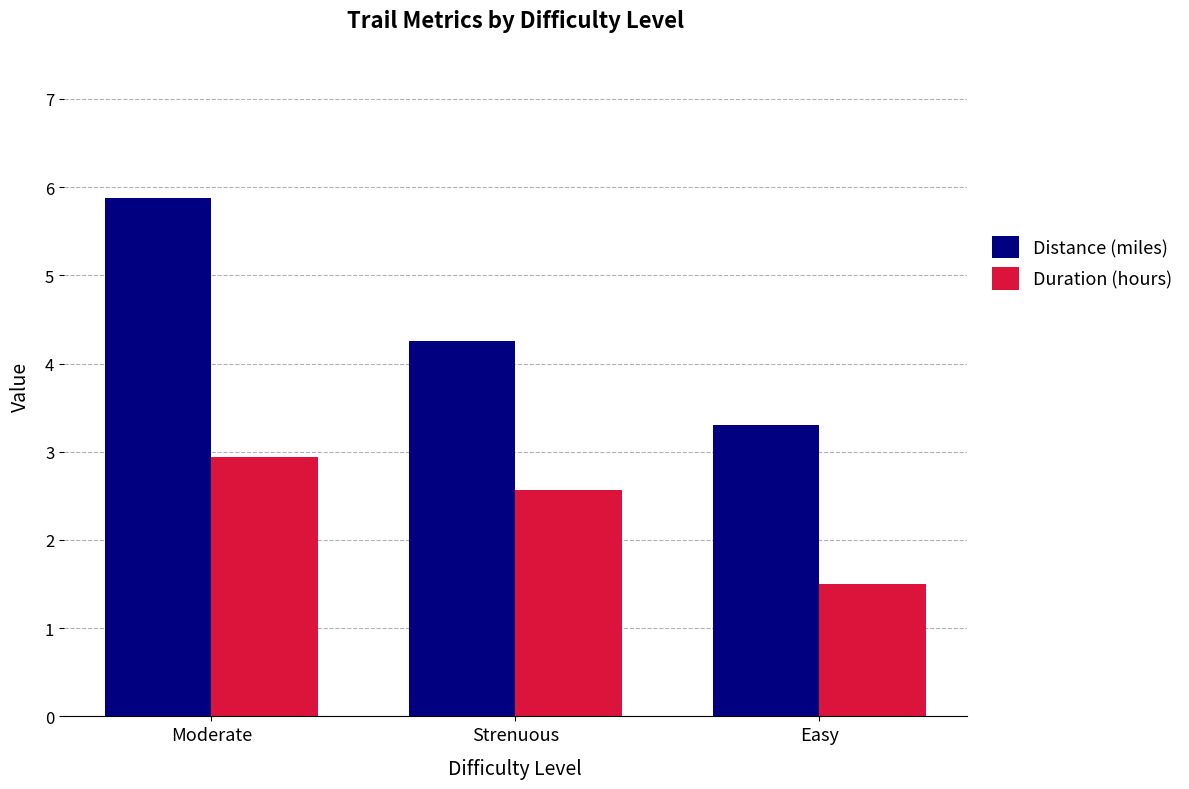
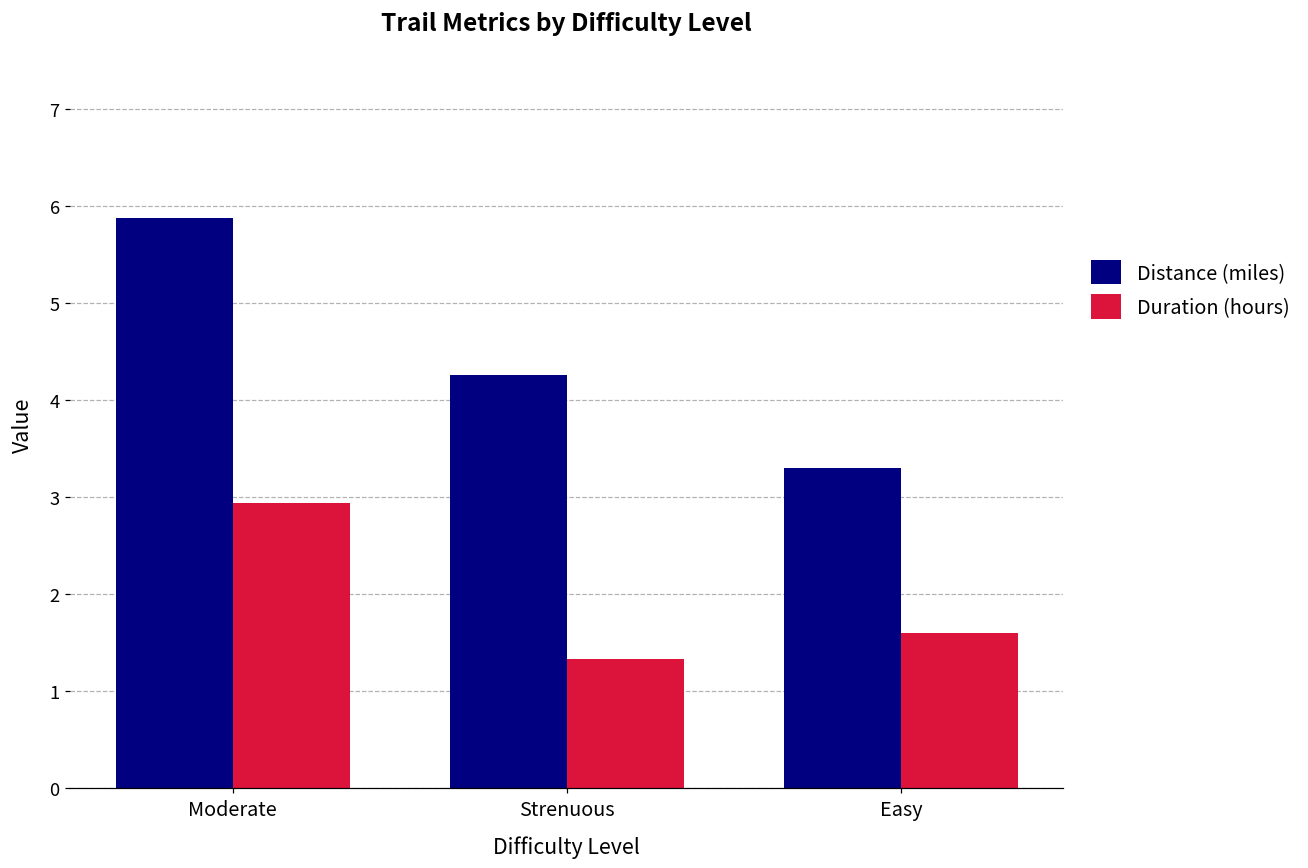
Duration (hours), Strenuous: 2.6 -> 1.3
Duration (hours), Easy: 1.5 -> 1.6
